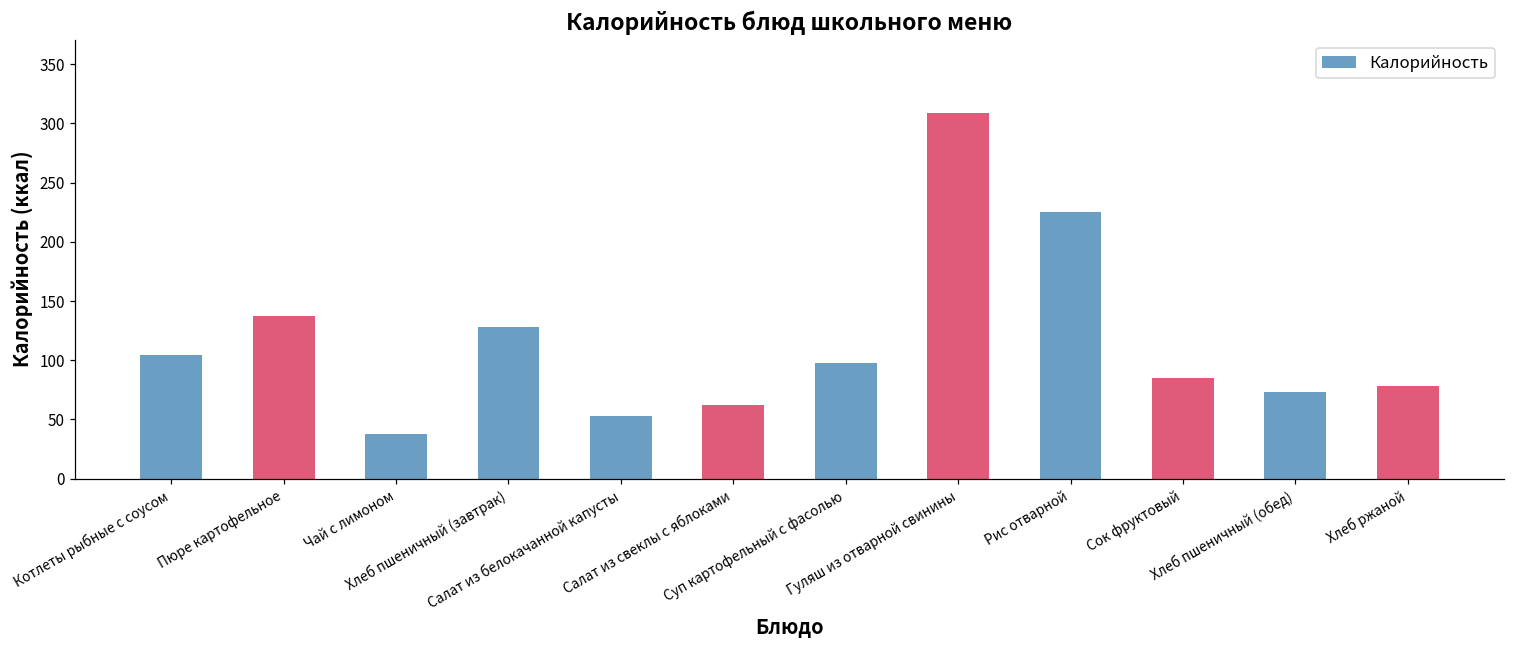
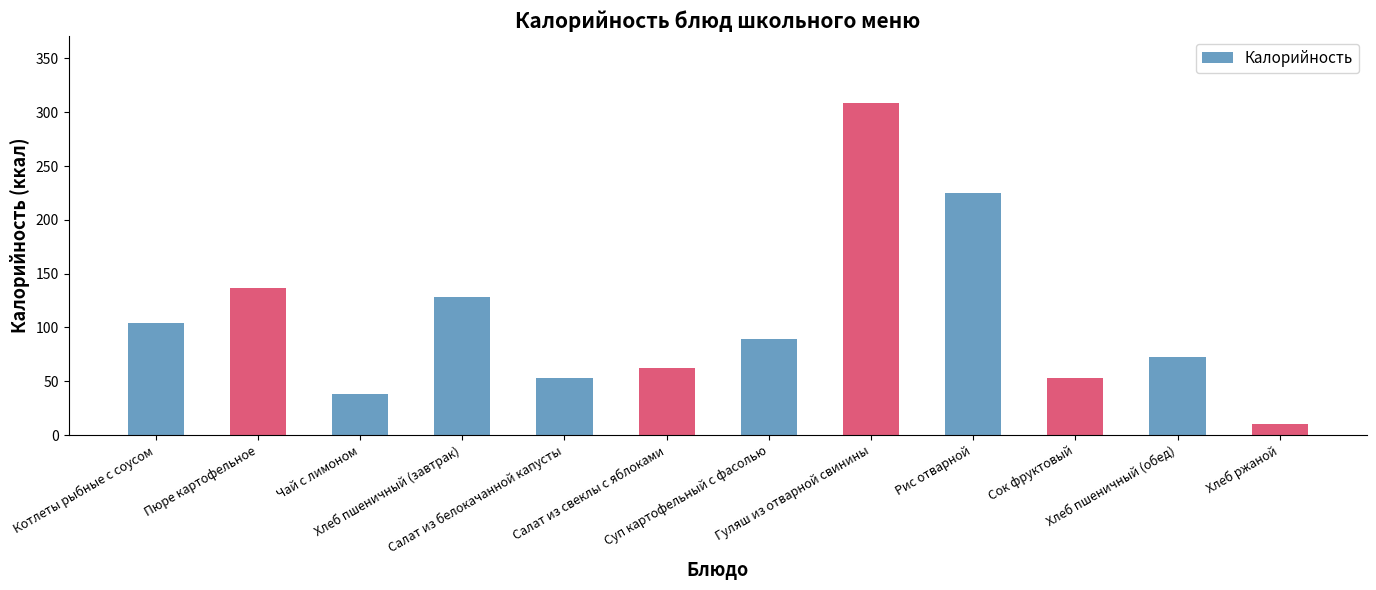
Суп картофельный с фасолью: 98 -> 89
Сок фруктовый: 85 -> 53
Хлеб ржаной: 78 -> 10
